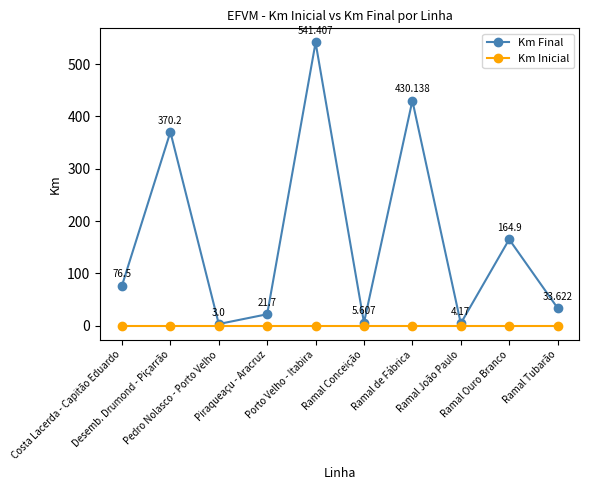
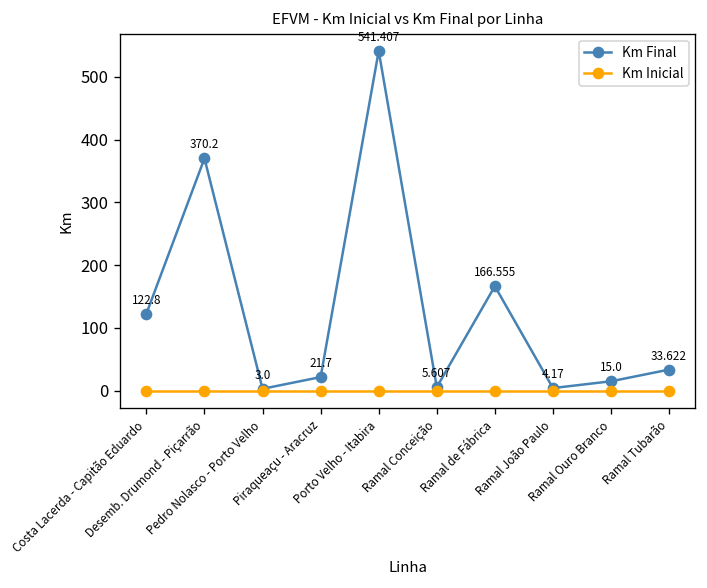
Km Final, Costa Lacerda - Capitão Eduardo: 76.5 -> 122.8
Km Final, Ramal de Fábrica: 430.138 -> 166.555
Km Final, Ramal Ouro Branco: 164.9 -> 15.0
